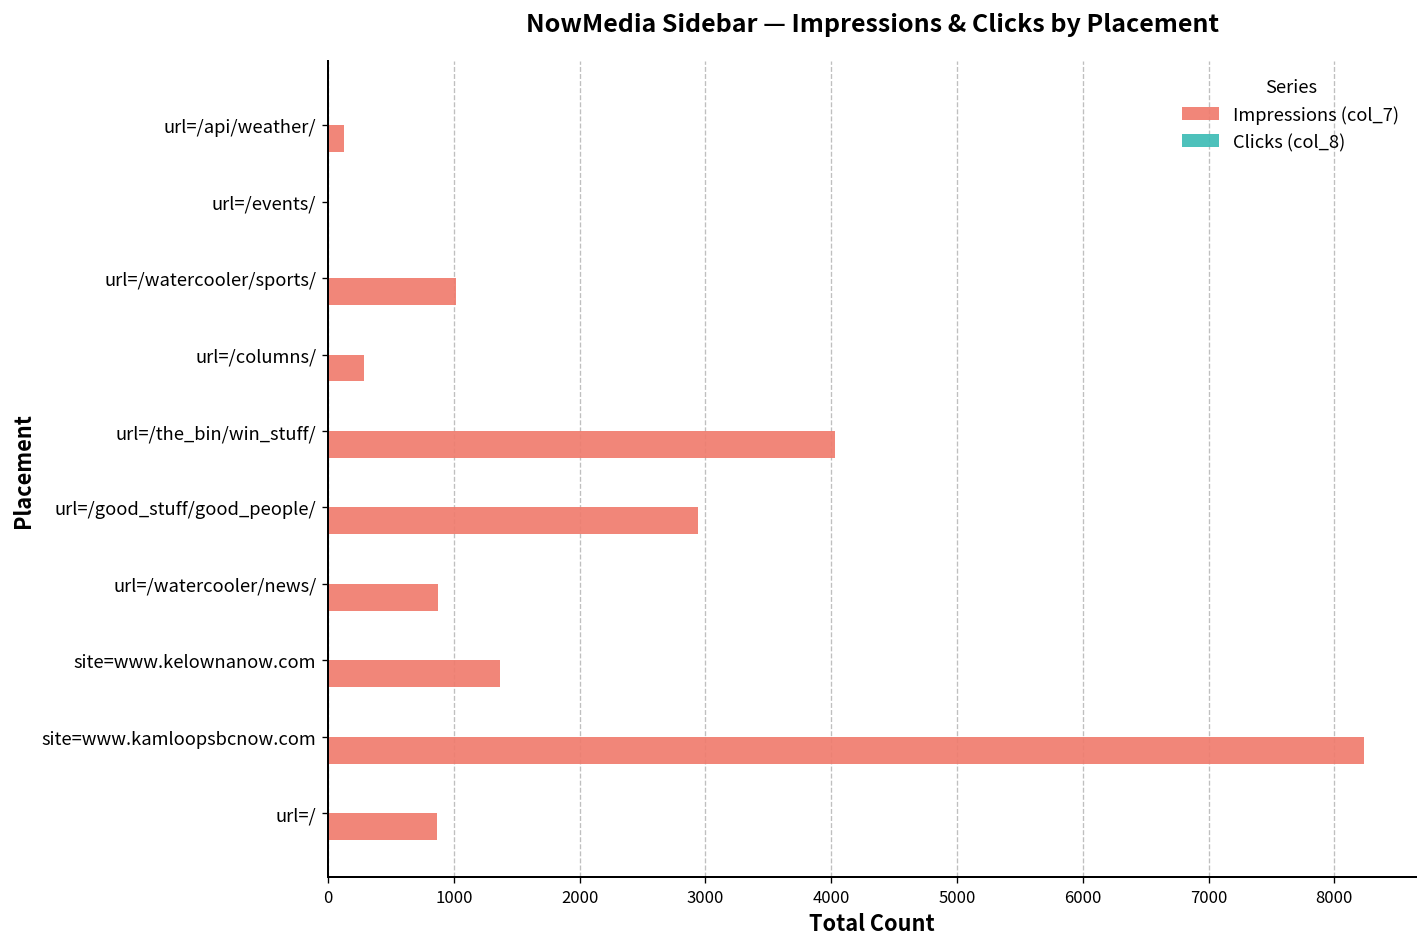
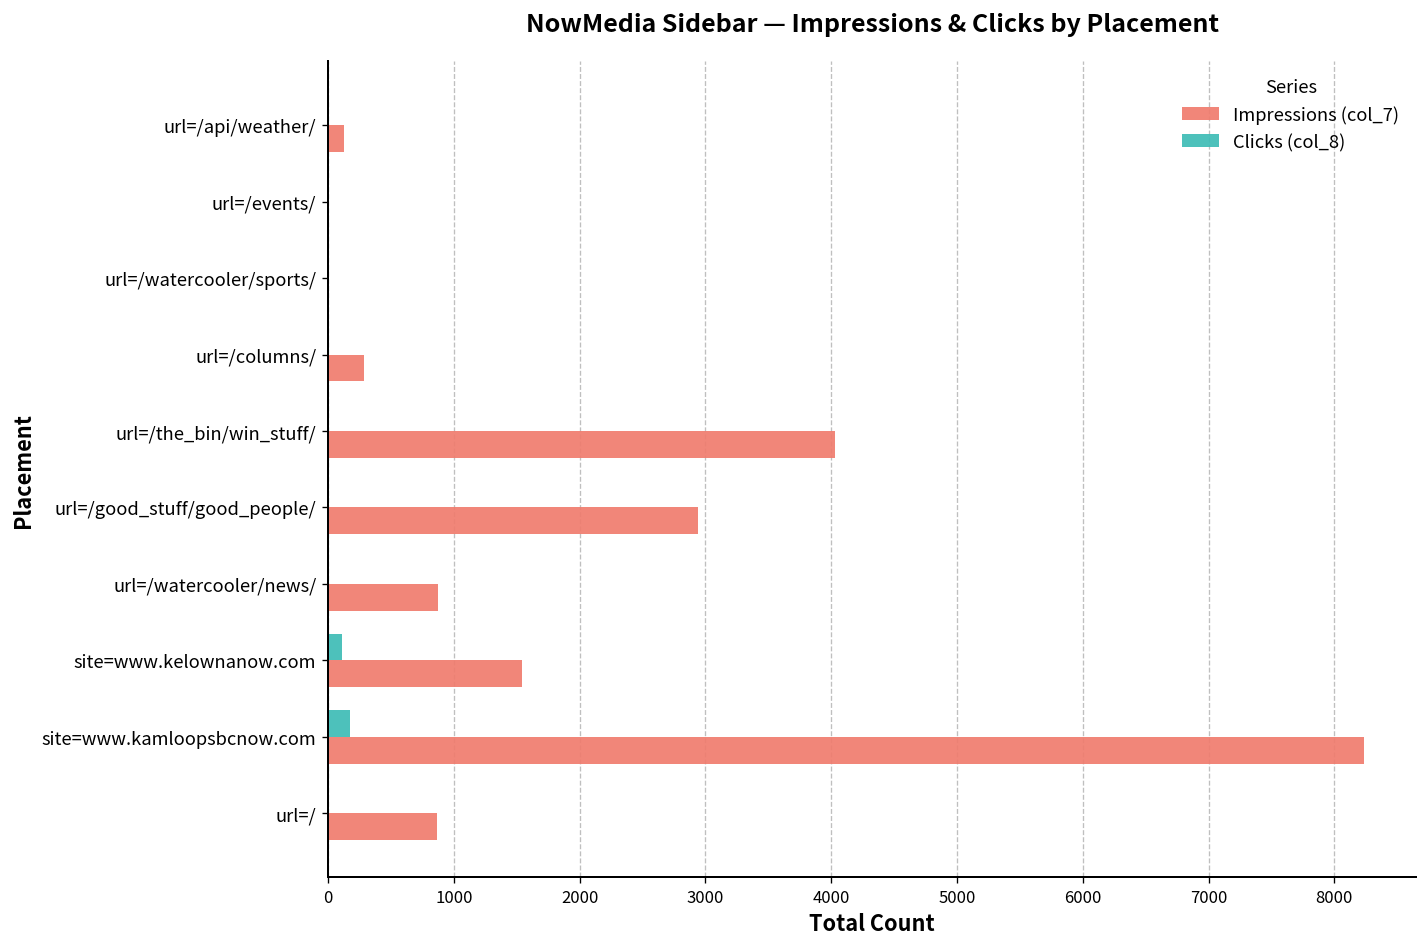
Impressions (col_7), url=/watercooler/sports/: 1020 -> 10
Clicks (col_8), site=www.kelownanow.com: 0 -> 110
Impressions (col_7), site=www.kelownanow.com: 1370 -> 1540
Clicks (col_8), site=www.kamloopsbcnow.com: 0 -> 180
